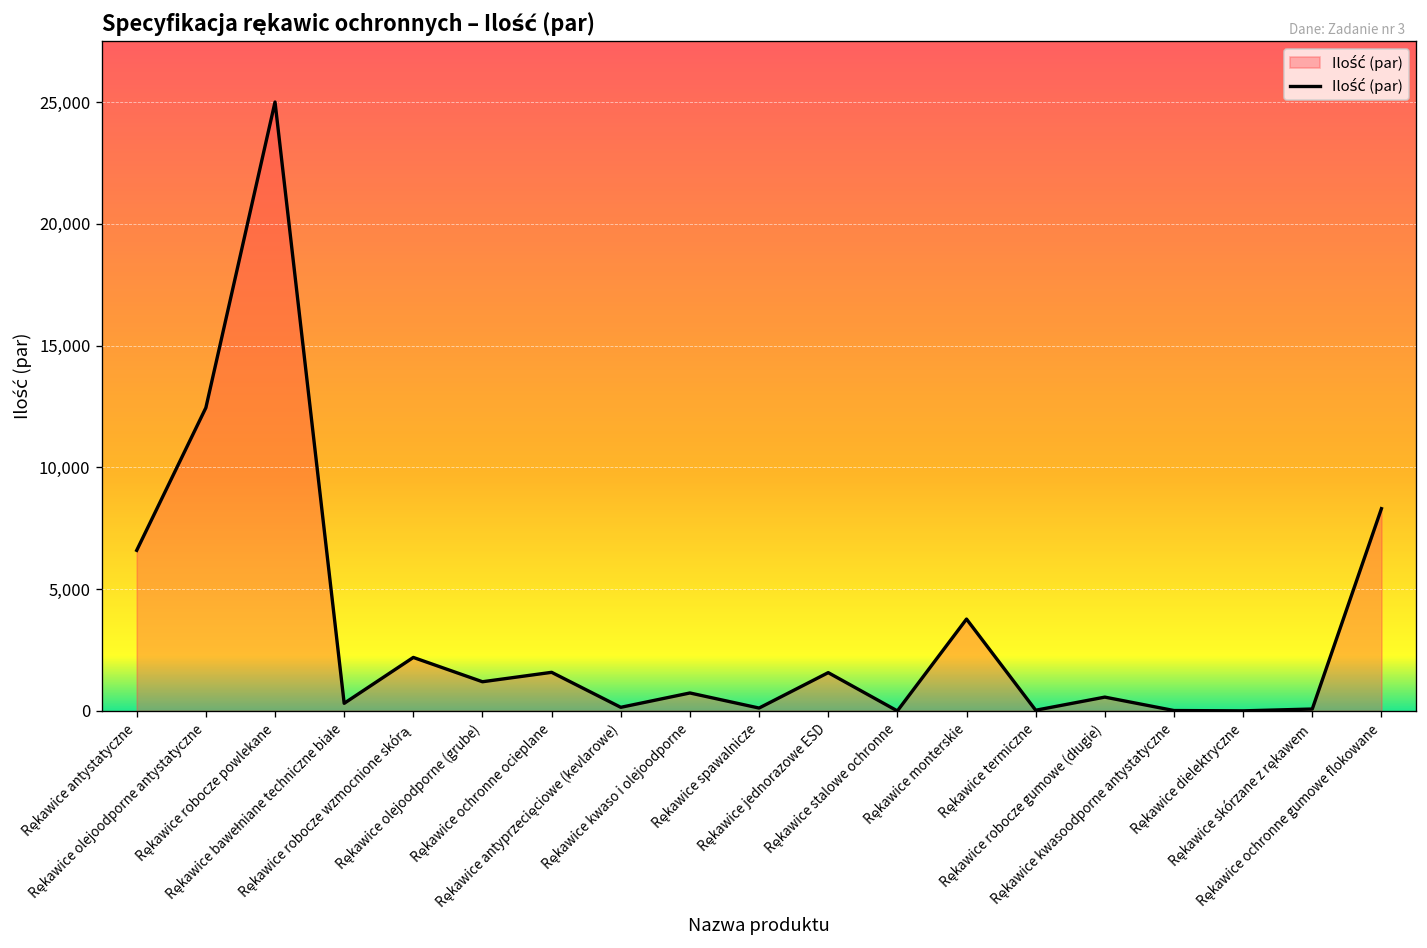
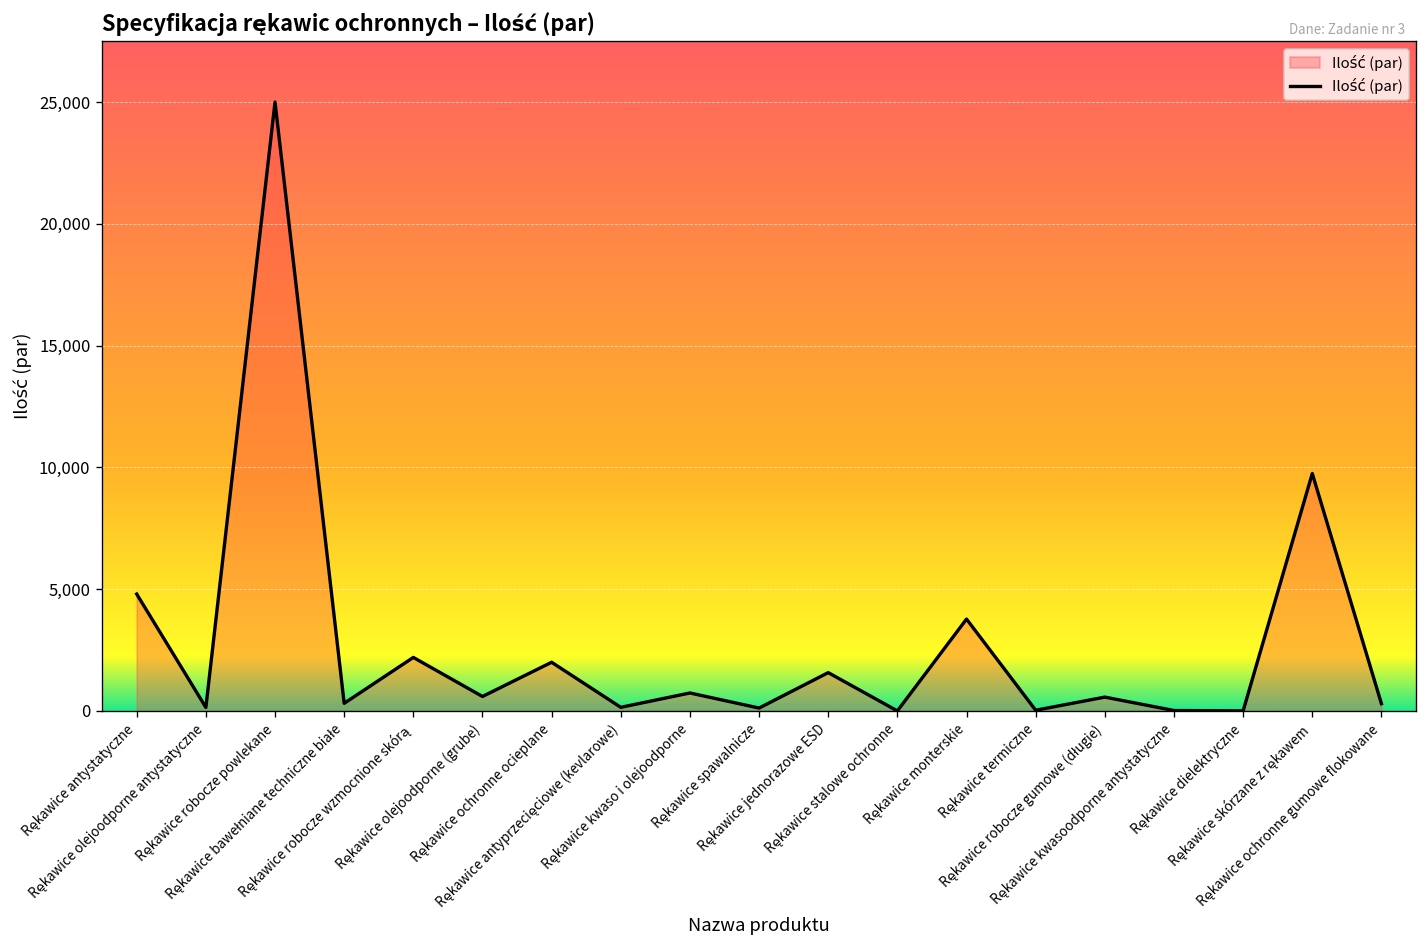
Rękawice antystatyczne: 6,600 -> 4,800
Rękawice olejoodporne antystatyczne: 12,500 -> 100
Rękawice olejoodporne (grube): 1,200 -> 600
Rękawice ochronne ocieplane: 1,600 -> 2,000
Rękawice skórzane z rękawem: 100 -> 9,700
Rękawice ochronne gumowe flokowane: 8,300 -> 300
